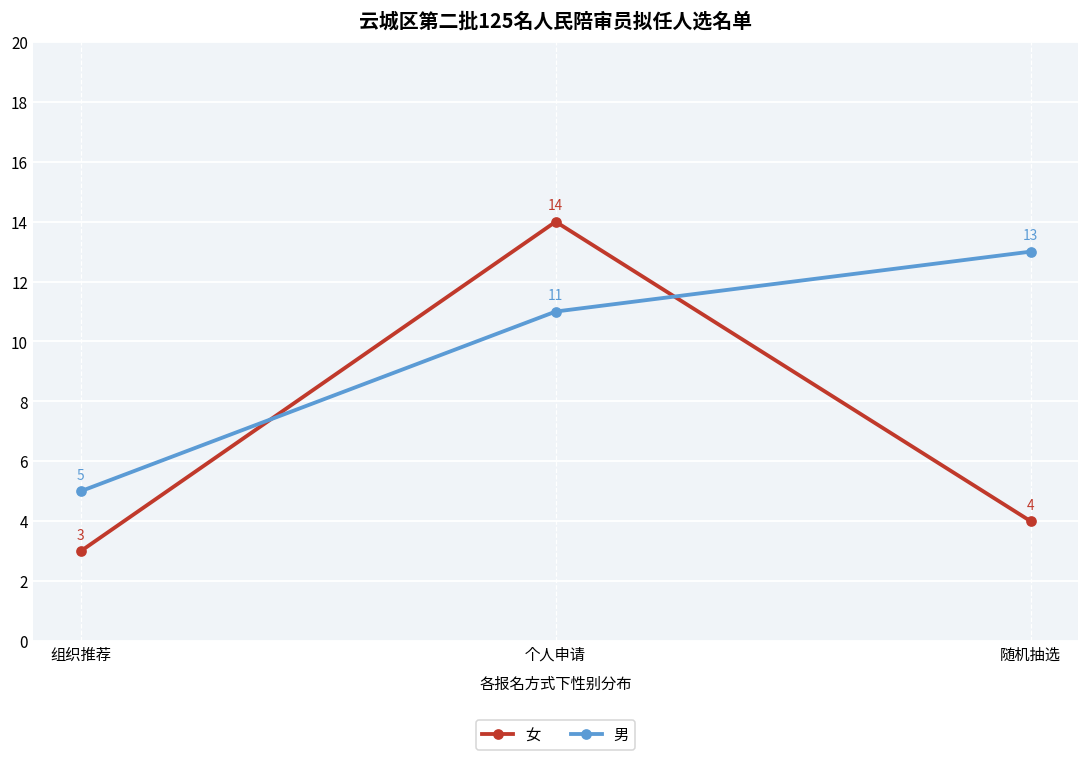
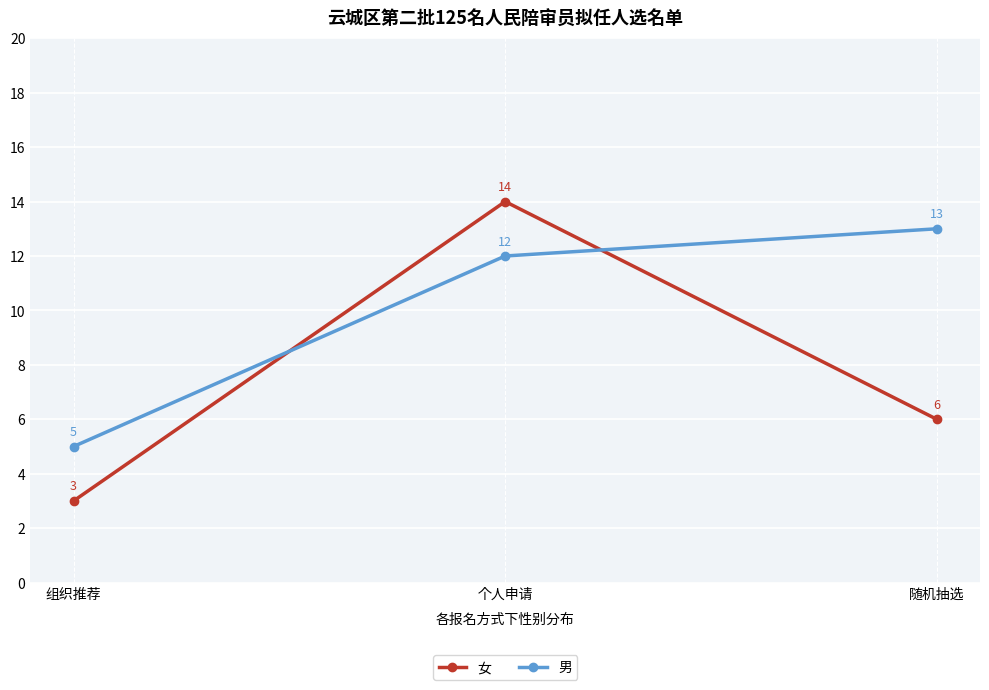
男, 个人申请: 11 -> 12
女, 随机抽选: 4 -> 6
